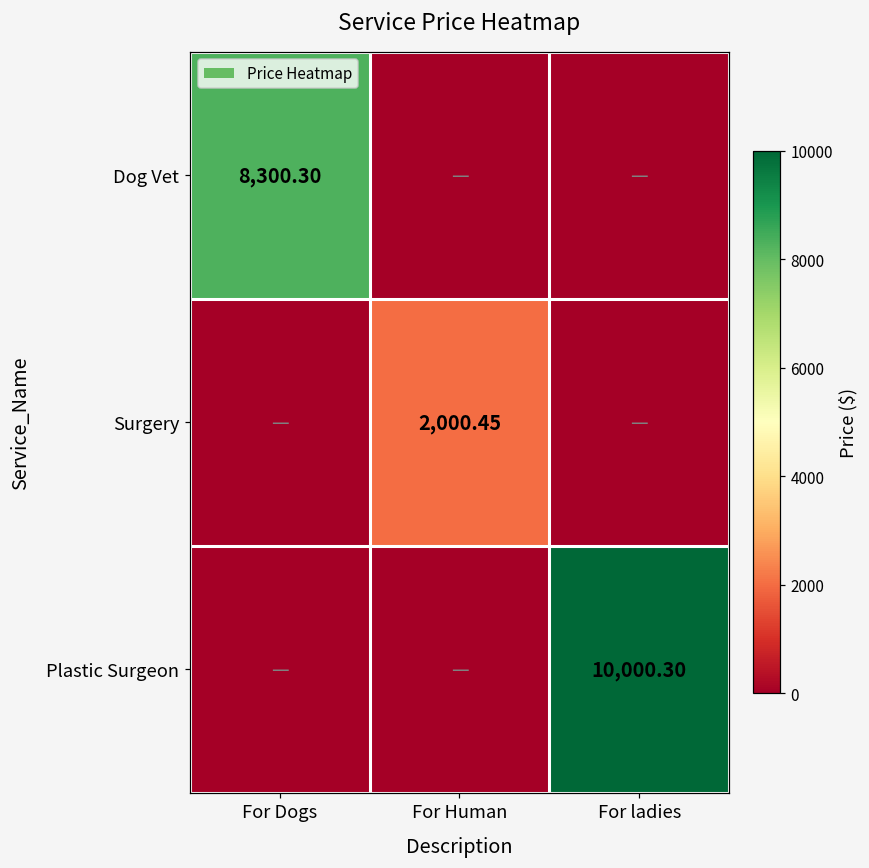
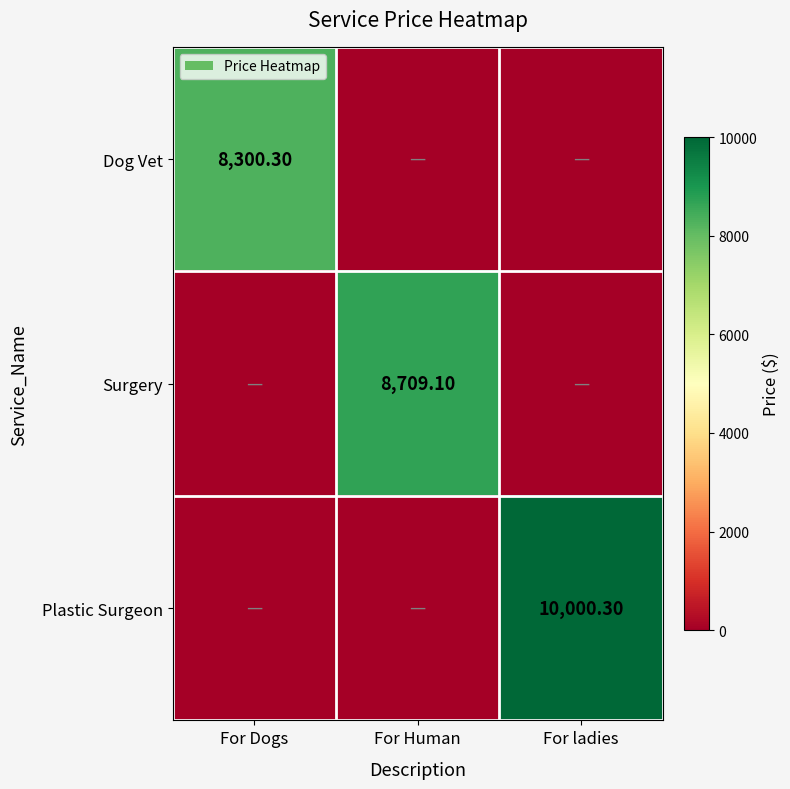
Surgery, For Human: 2,000.45 -> 8,709.10
